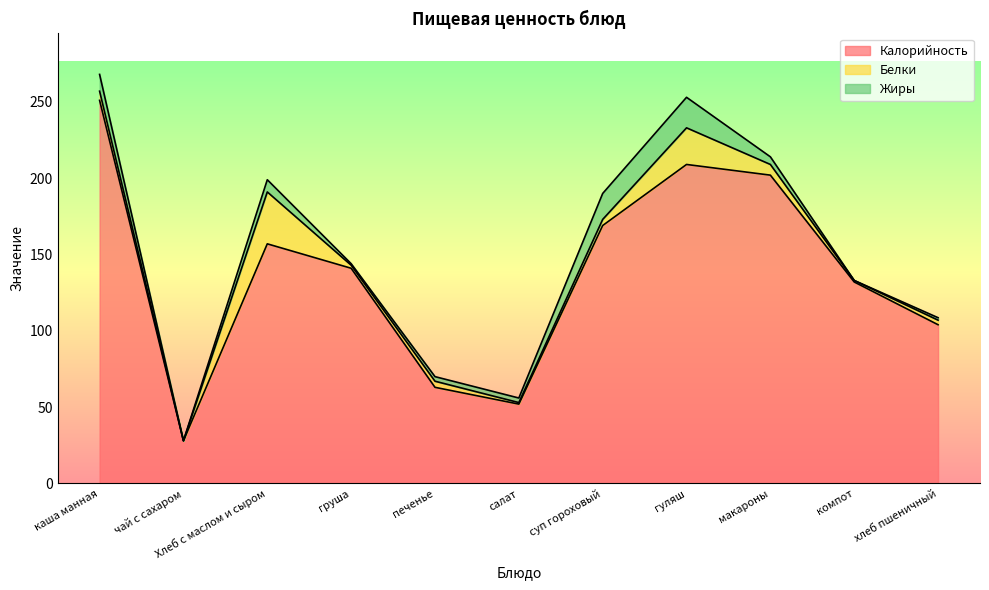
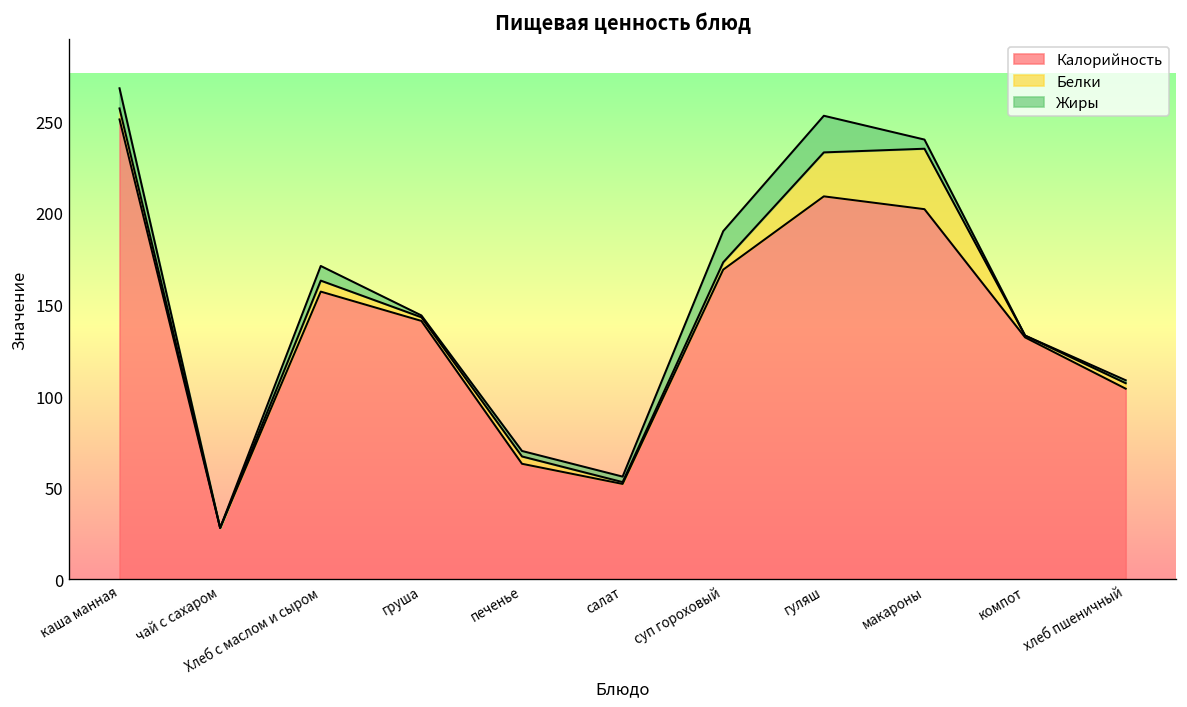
Белки, Хлеб с маслом и сыром: 34 -> 6
Белки, макароны: 7 -> 33
